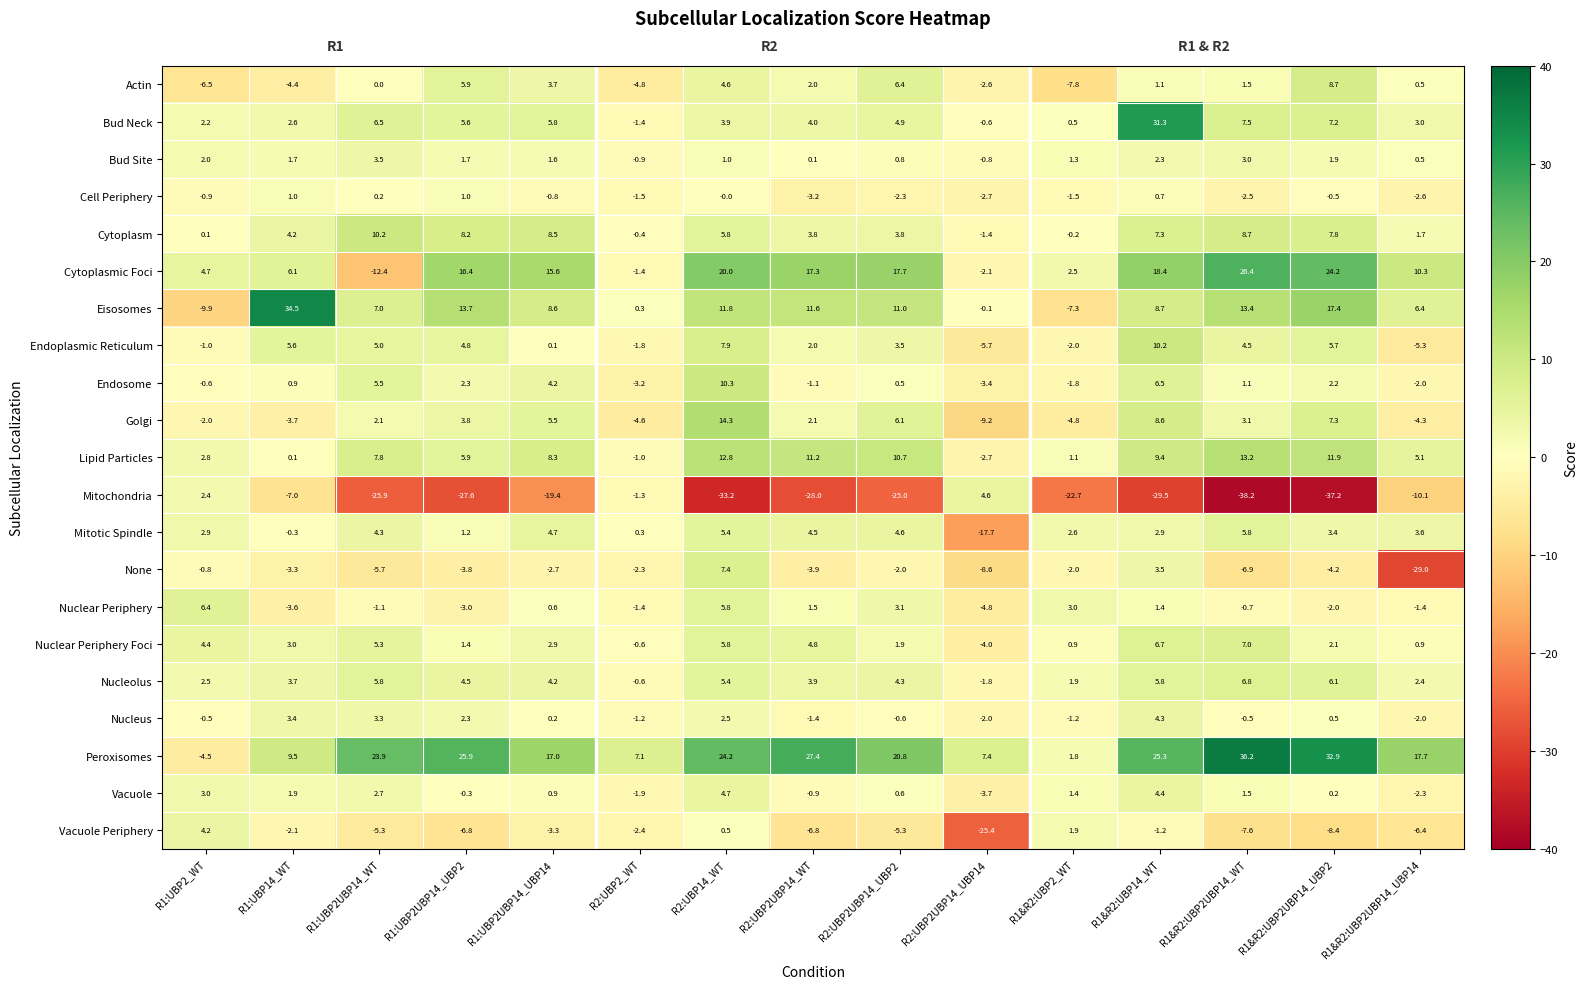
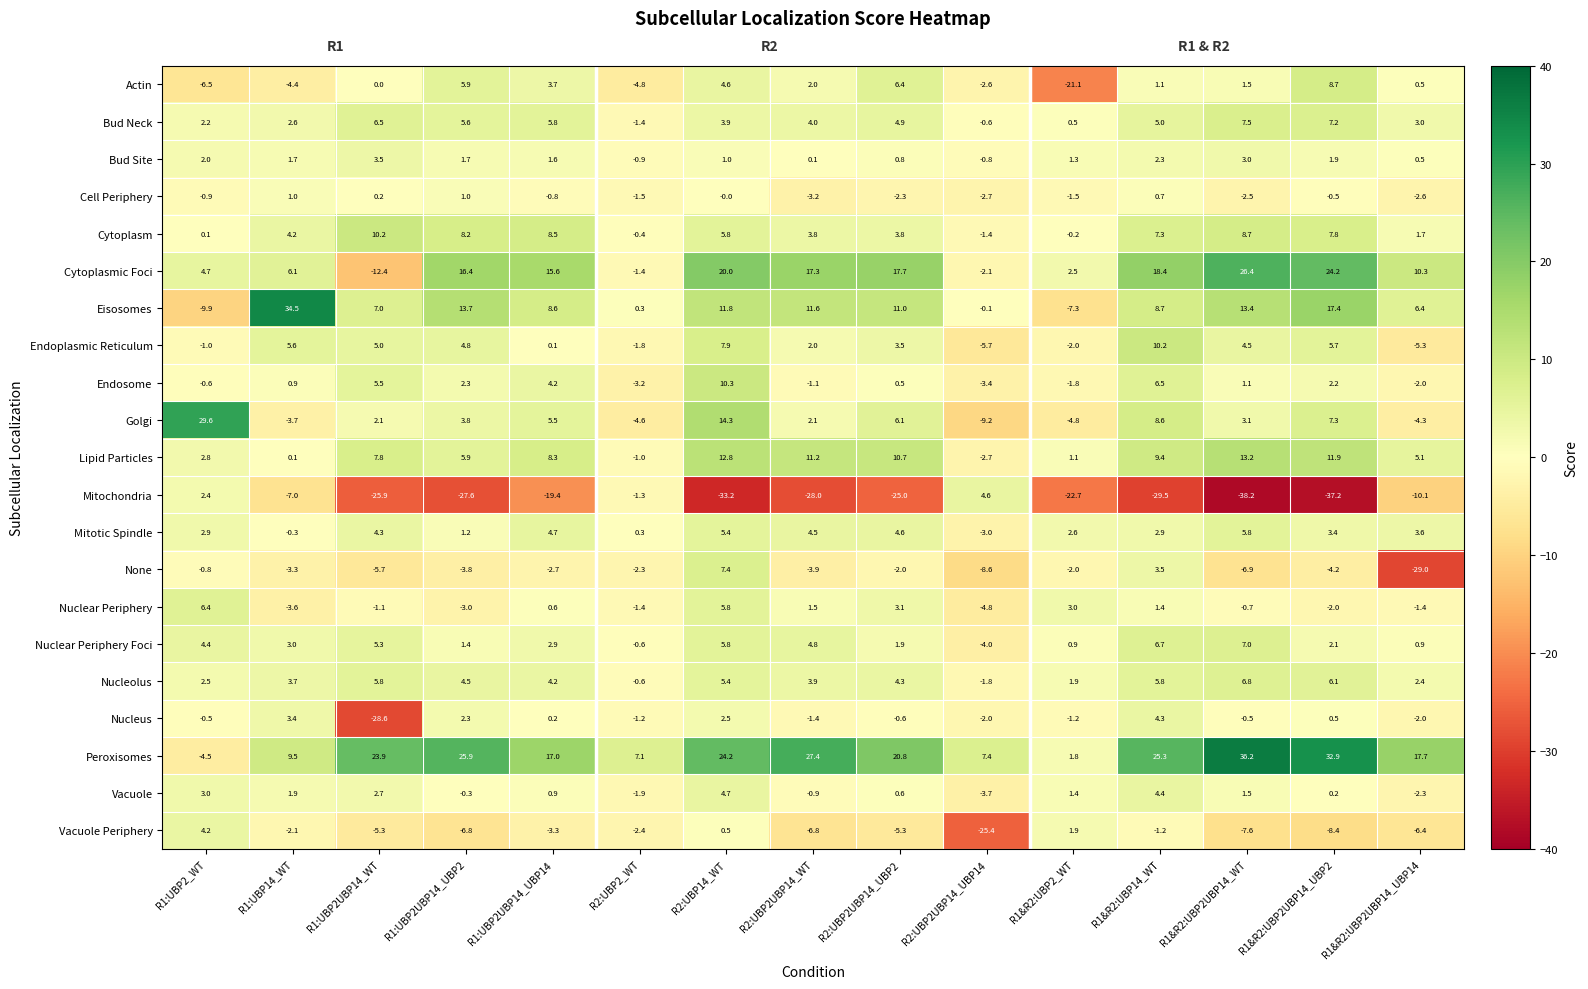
Actin, R1&R2:UBP2_WT: -7.8 -> -21.1
Bud Neck, R1&R2:UBP14_WT: 31.3 -> 5.0
Golgi, R1:UBP2_WT: -2.0 -> 29.6
Mitotic Spindle, R2:UBP2UBP14_UBP14: -17.7 -> -3.0
Nucleus, R1:UBP2UBP14_WT: 3.3 -> -28.6
